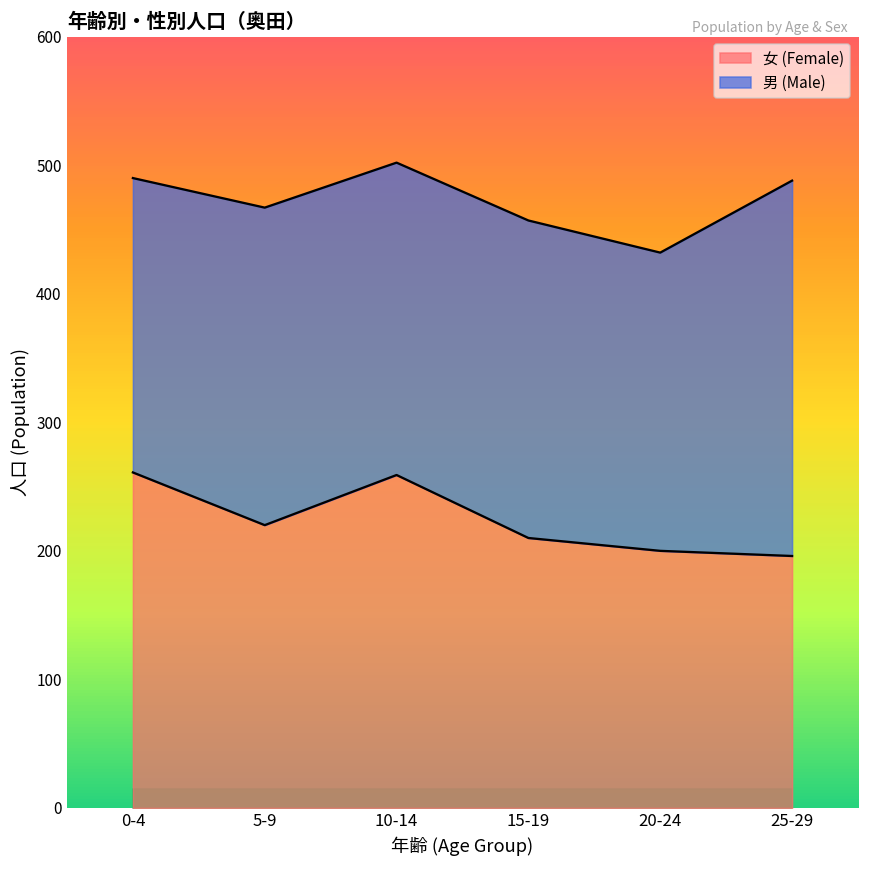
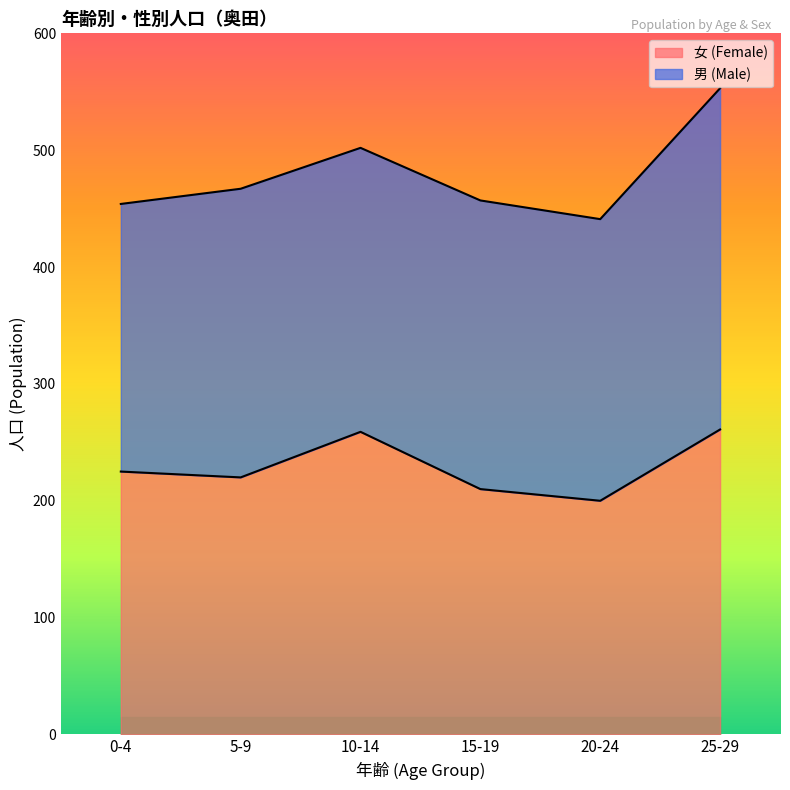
女 (Female), 0-4: 261 -> 225
男 (Male), 20-24: 232 -> 241
女 (Female), 25-29: 196 -> 261
